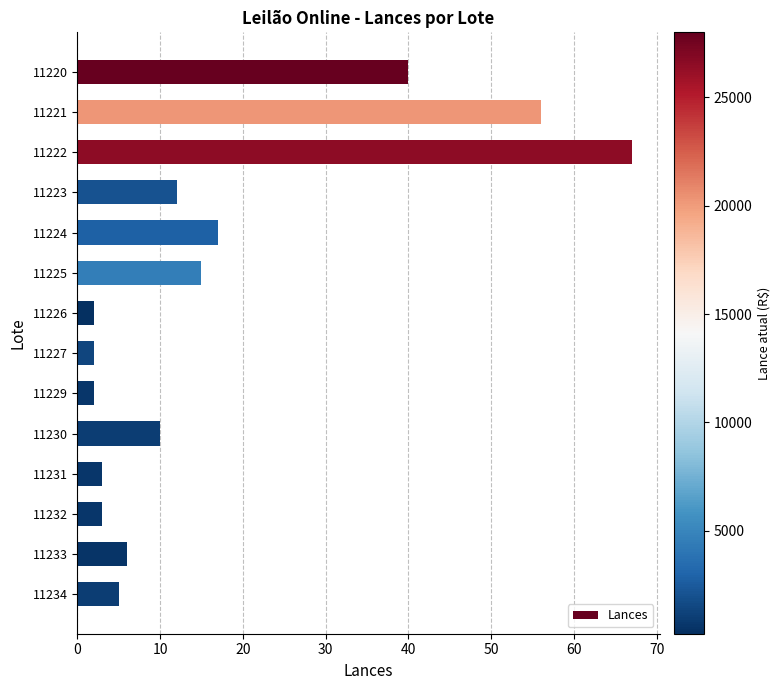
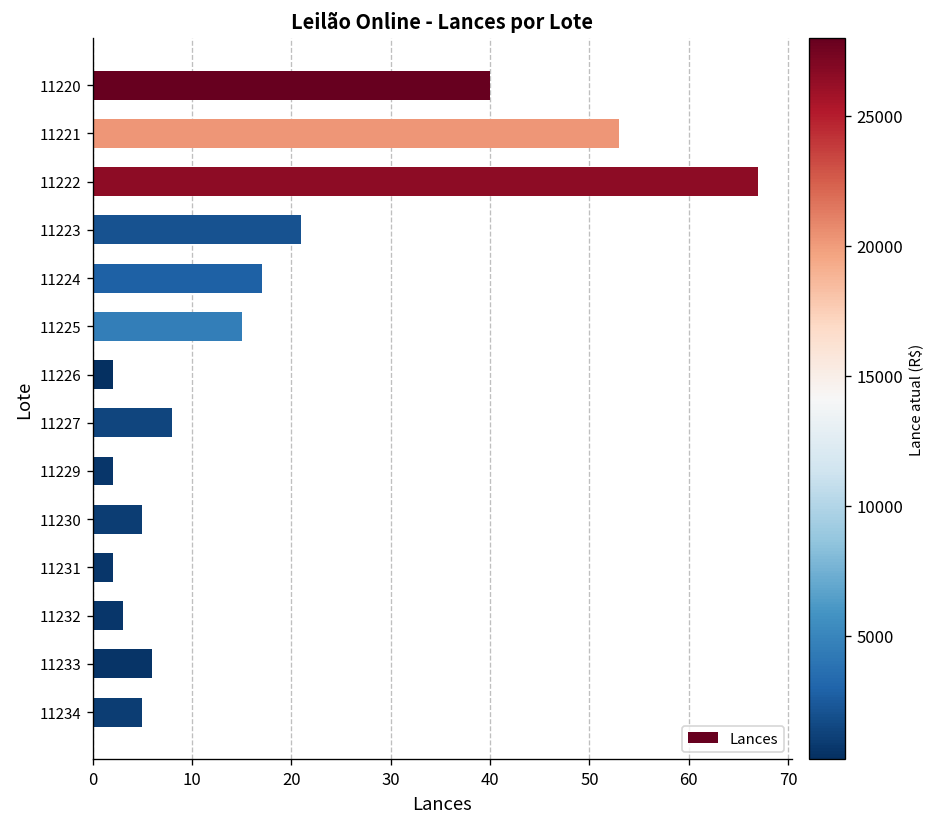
11221: 56 -> 53
11223: 12 -> 21
11227: 2 -> 8
11230: 10 -> 5
11231: 3 -> 2
